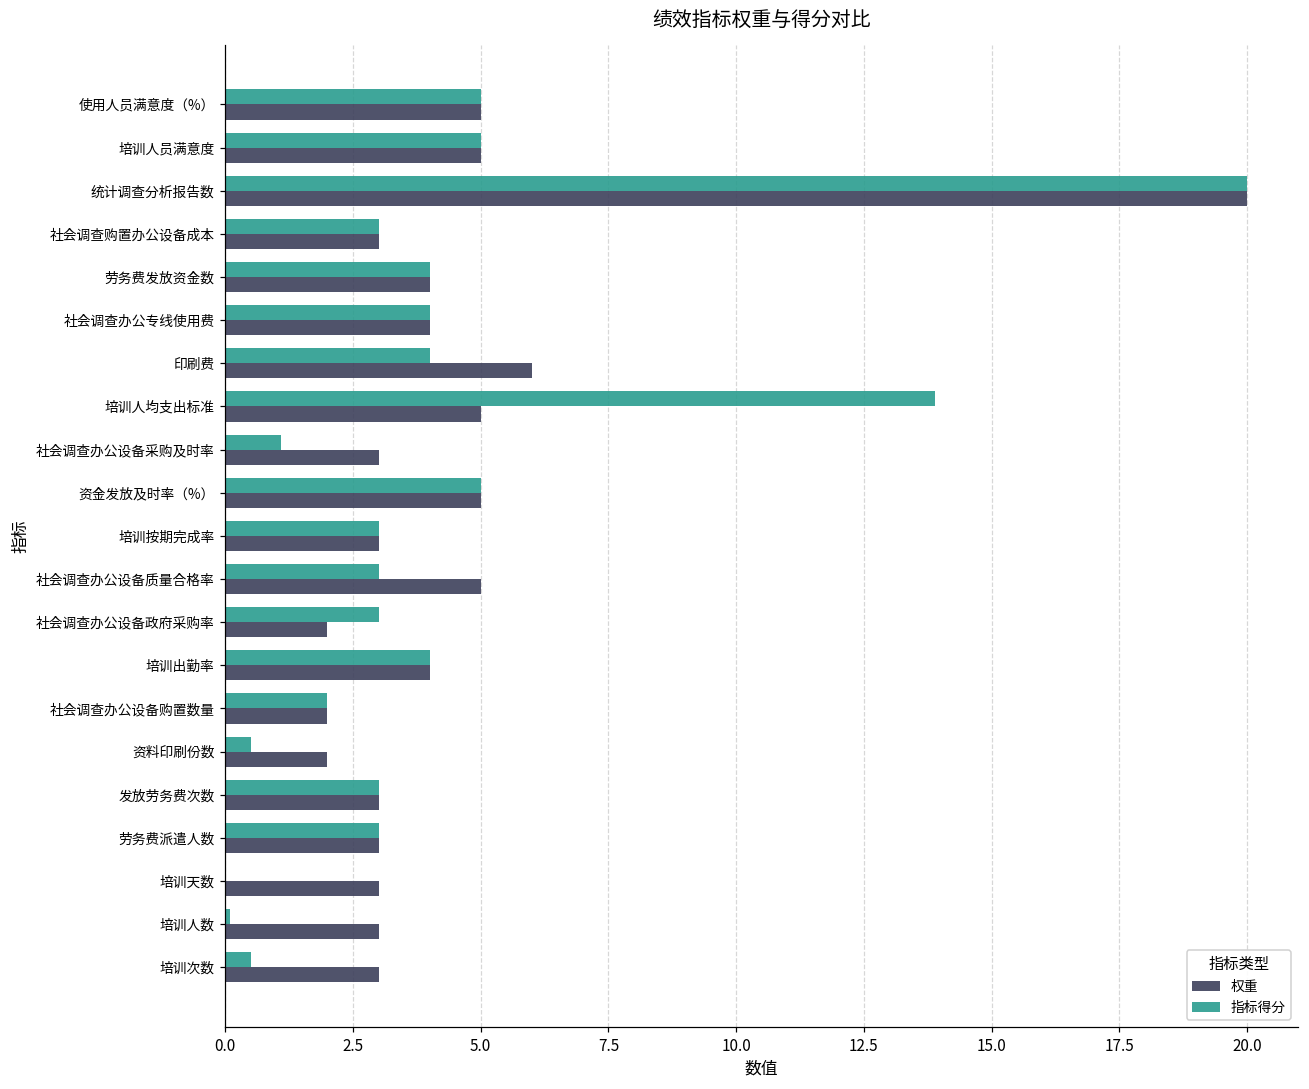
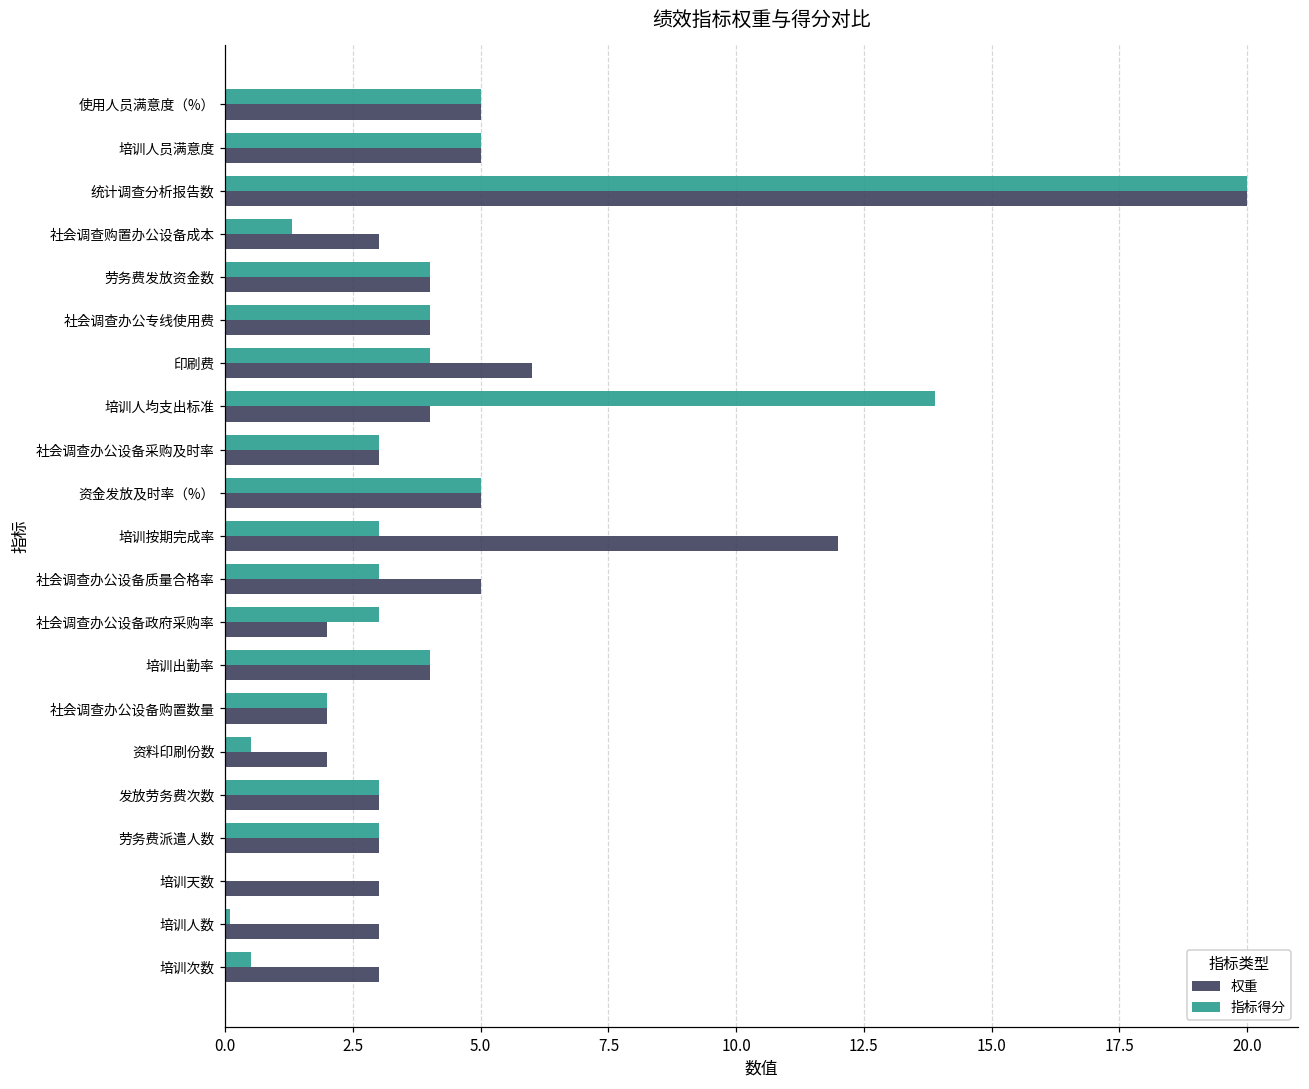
指标得分, 社会调查购置办公设备成本: 3.0 -> 1.3
权重, 培训人均支出标准: 5 -> 4
指标得分, 社会调查办公设备采购及时率: 1.1 -> 3.0
权重, 培训按期完成率: 3 -> 12
